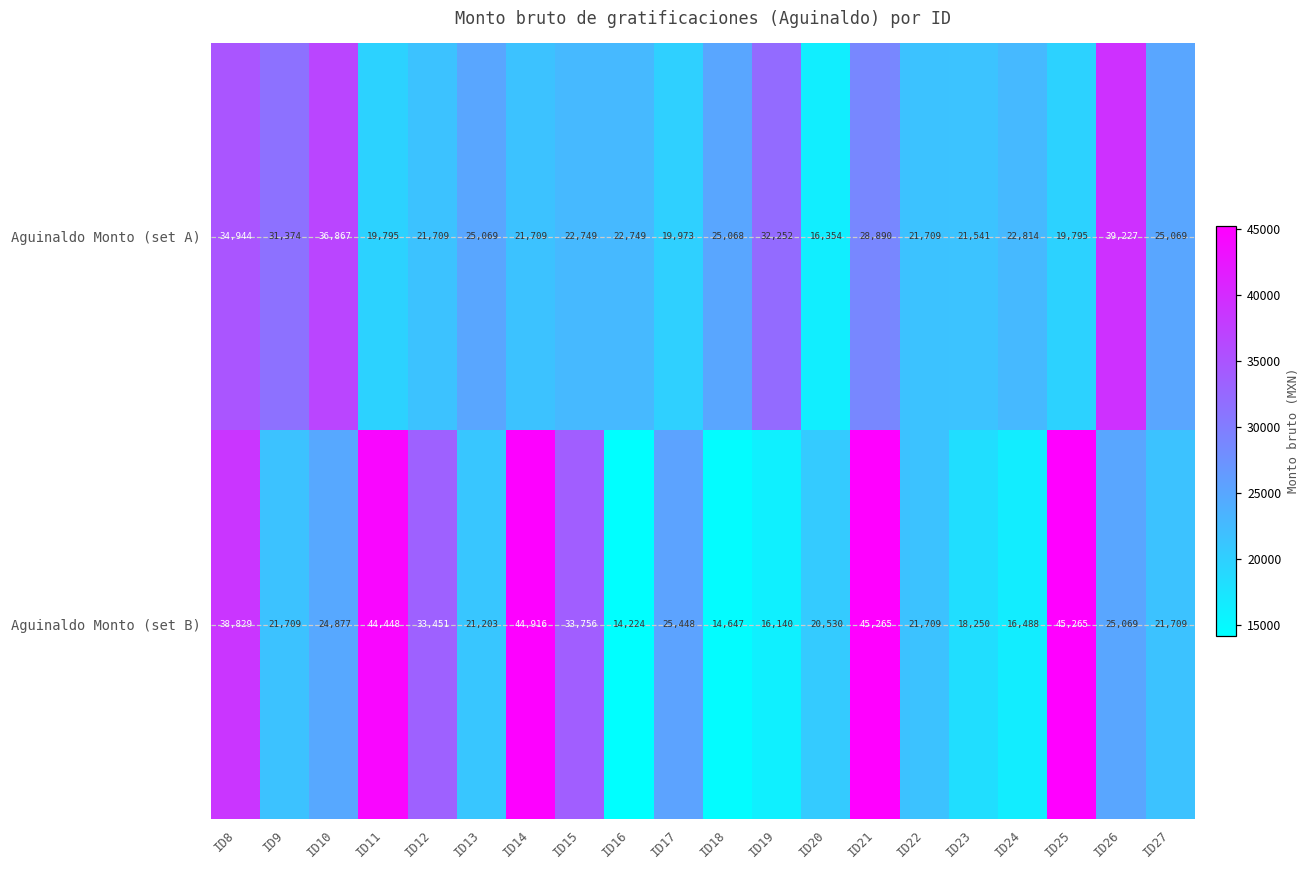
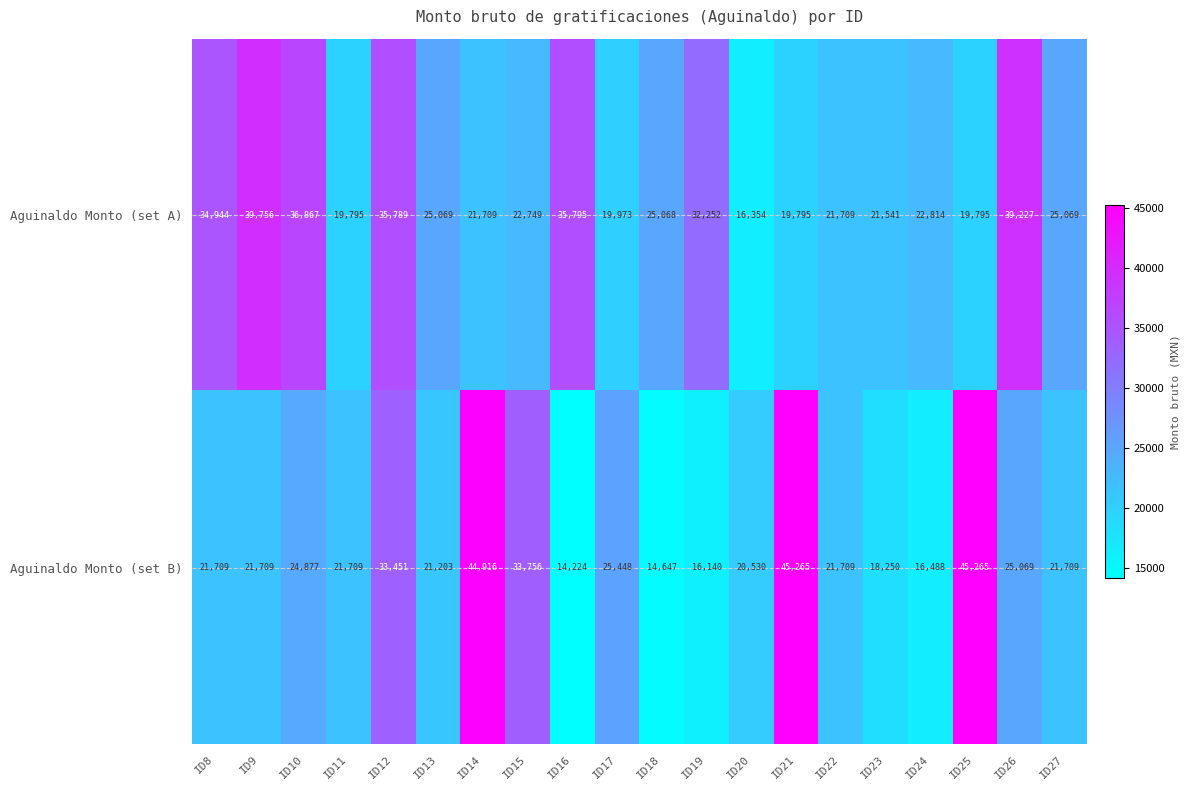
Aguinaldo Monto (set A), ID9: 31,374 -> 39,756
Aguinaldo Monto (set A), ID12: 21,709 -> 35,789
Aguinaldo Monto (set A), ID16: 22,749 -> 35,795
Aguinaldo Monto (set A), ID21: 28,890 -> 19,795
Aguinaldo Monto (set B), ID8: 38,829 -> 21,709
Aguinaldo Monto (set B), ID11: 44,448 -> 21,709
